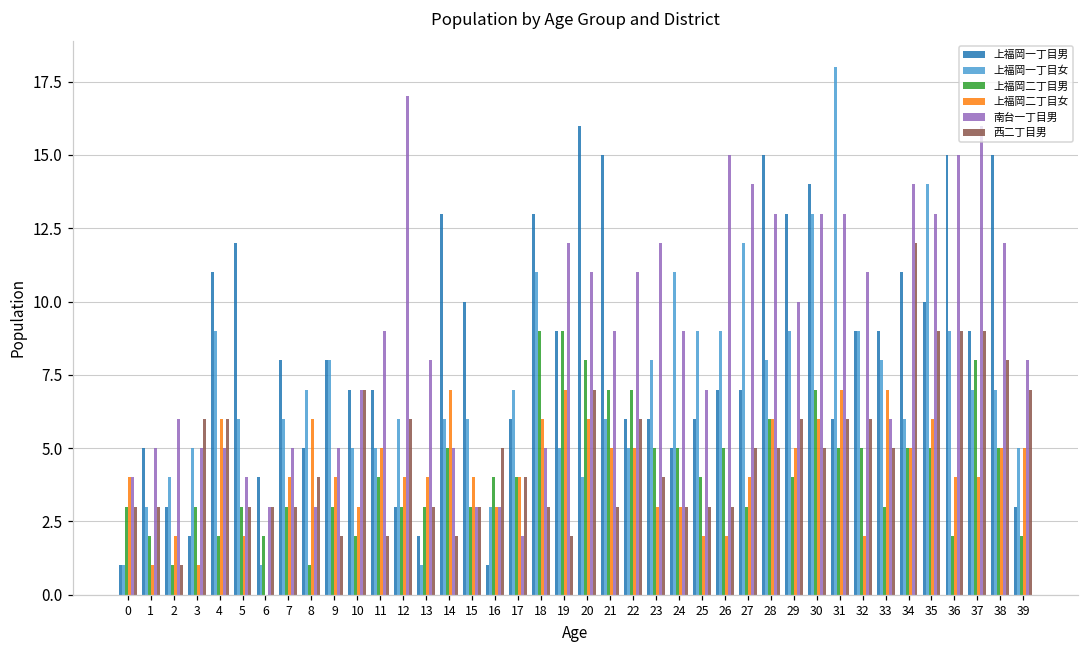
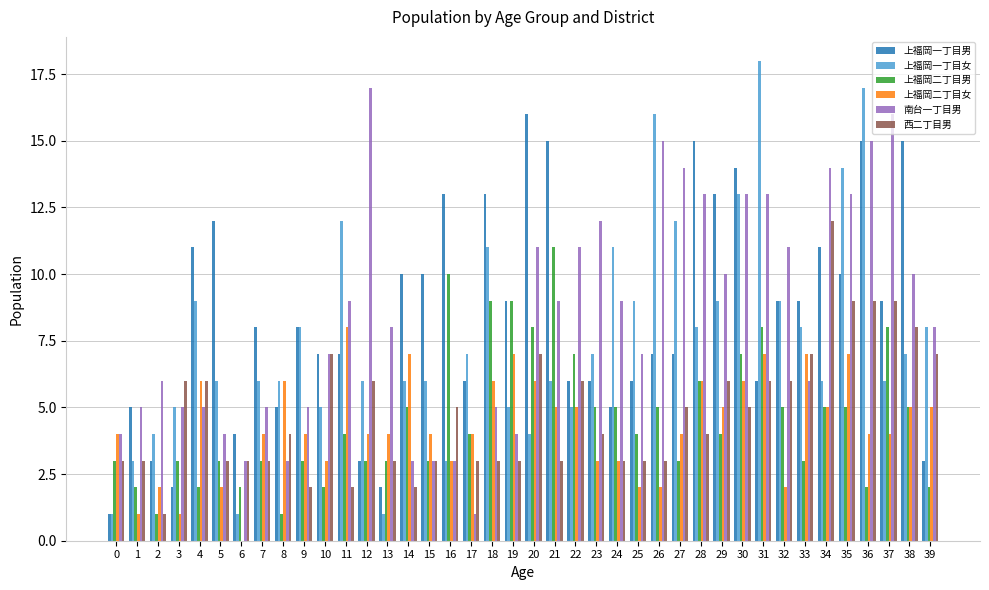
上福岡一丁目女, 8: 7 -> 6
上福岡一丁目女, 11: 5 -> 12
上福岡二丁目女, 11: 5 -> 8
上福岡一丁目男, 14: 13 -> 10
南台一丁目男, 14: 5 -> 3
上福岡一丁目男, 16: 1 -> 13
上福岡二丁目男, 16: 4 -> 10
南台一丁目男, 17: 2 -> 1
西二丁目男, 17: 4 -> 3
南台一丁目男, 19: 12 -> 4
西二丁目男, 19: 2 -> 3
上福岡二丁目男, 21: 7 -> 11
上福岡一丁目女, 23: 8 -> 7
上福岡一丁目女, 26: 9 -> 16
西二丁目男, 28: 5 -> 4
上福岡二丁目男, 31: 5 -> 8
西二丁目男, 33: 5 -> 7
上福岡二丁目女, 35: 6 -> 7
上福岡一丁目女, 36: 9 -> 17
上福岡一丁目女, 37: 7 -> 6
南台一丁目男, 38: 12 -> 10
上福岡一丁目女, 39: 5 -> 8
